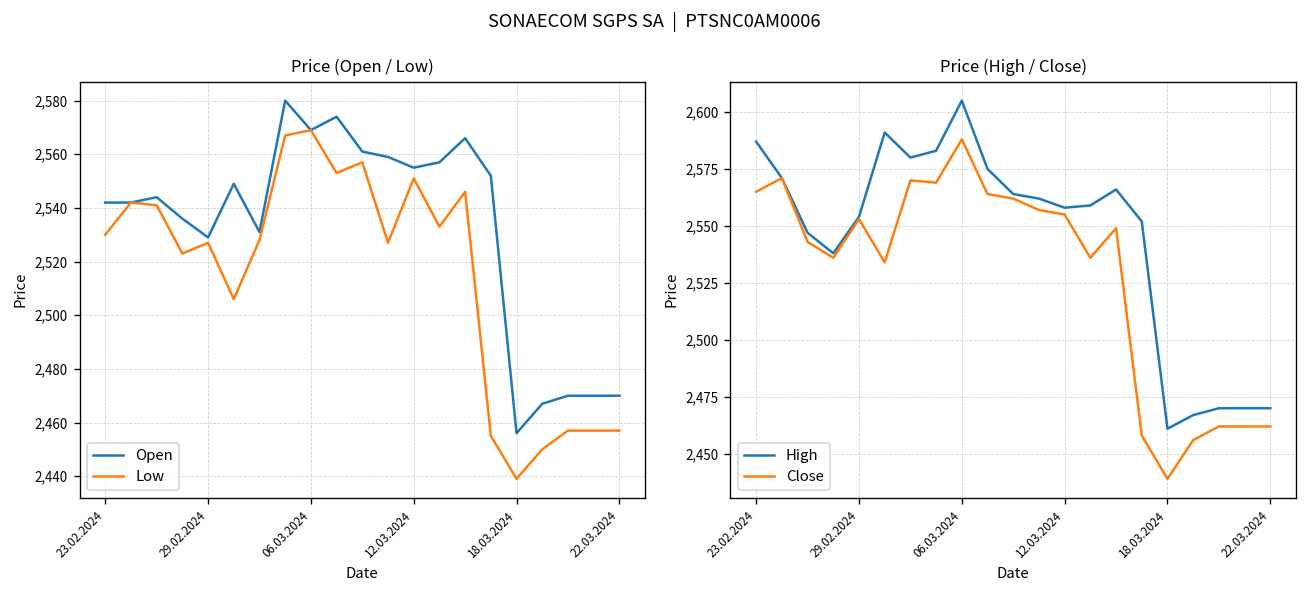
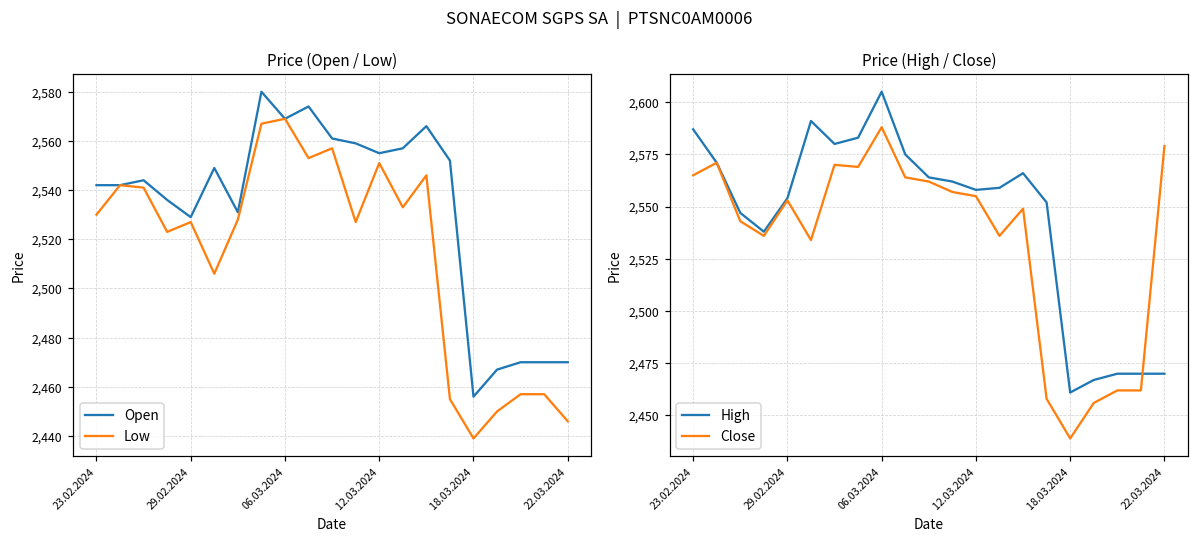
Price (Open / Low), Low, 22.03.2024: 2,457 -> 2,446
Price (High / Close), Close, 22.03.2024: 2,462 -> 2,579
